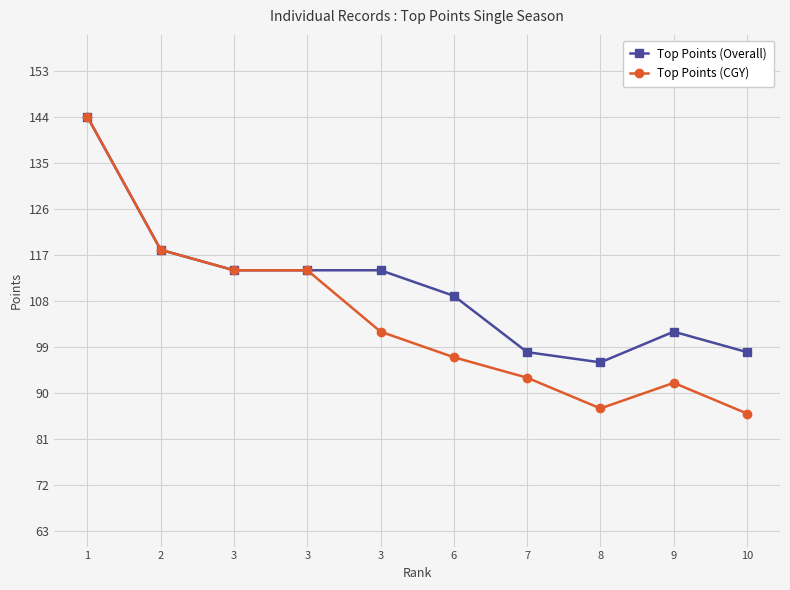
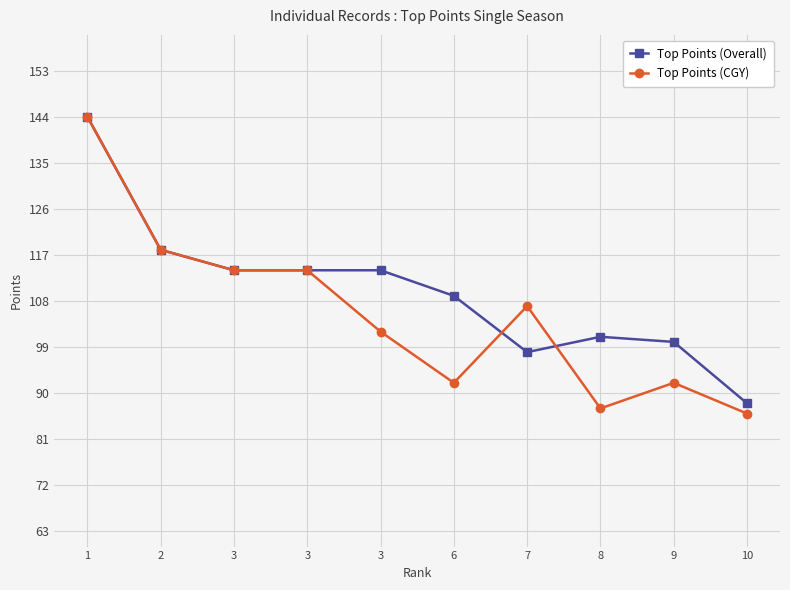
Top Points (CGY), 6: 97 -> 92
Top Points (CGY), 7: 93 -> 107
Top Points (Overall), 8: 96 -> 101
Top Points (Overall), 9: 102 -> 100
Top Points (Overall), 10: 98 -> 88
